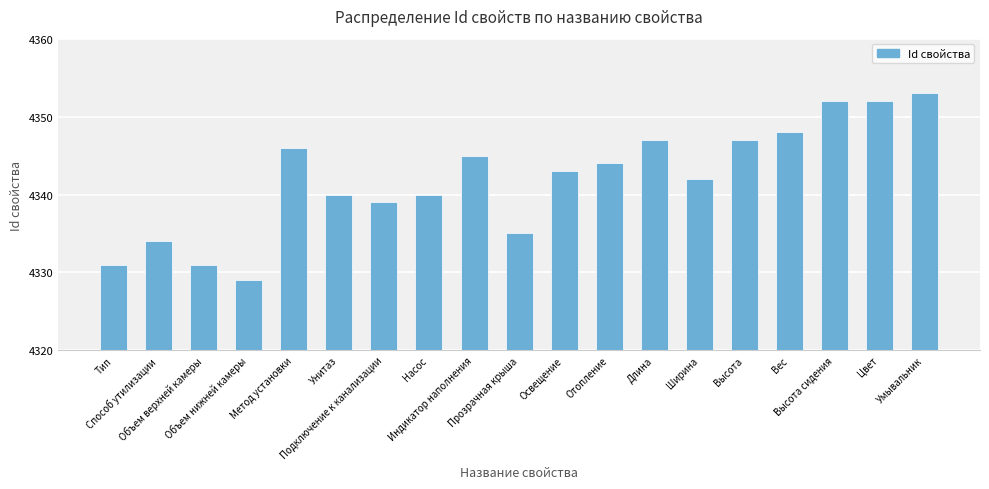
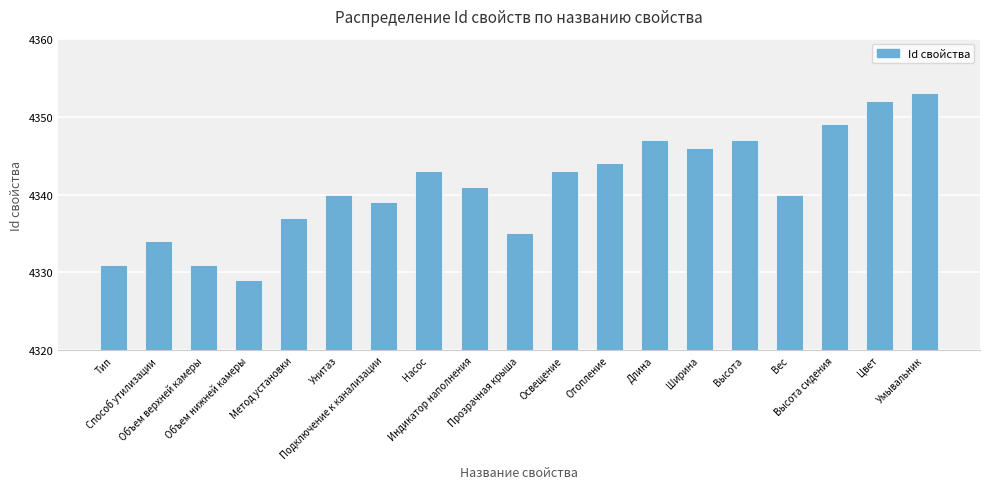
Метод установки: 4346 -> 4337
Насос: 4340 -> 4343
Индикатор наполнения: 4345 -> 4341
Ширина: 4342 -> 4346
Вес: 4348 -> 4340
Высота сидения: 4352 -> 4349
